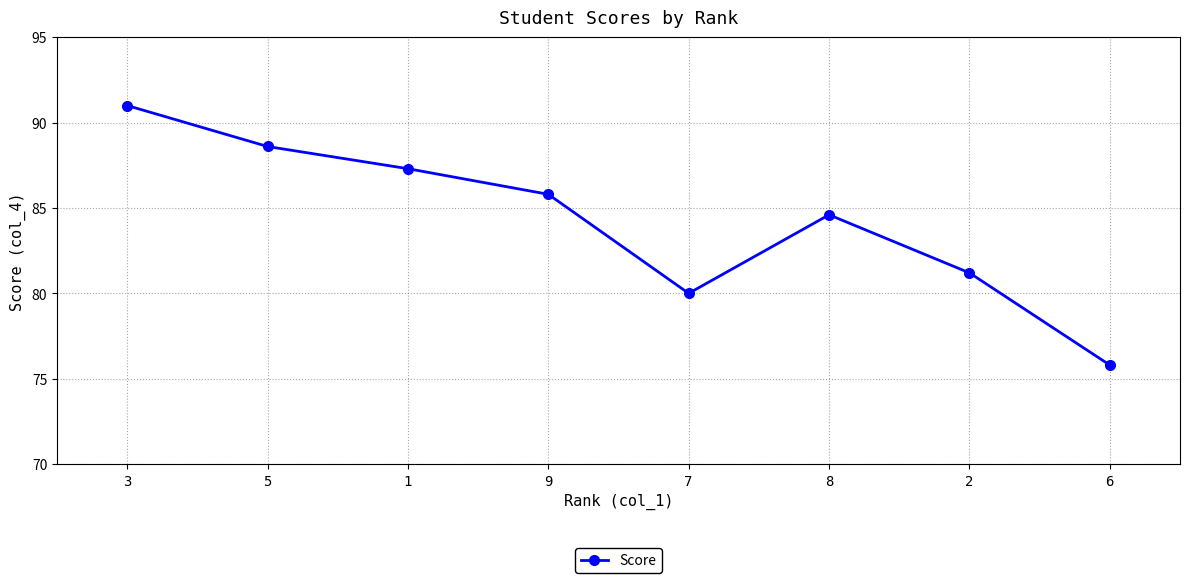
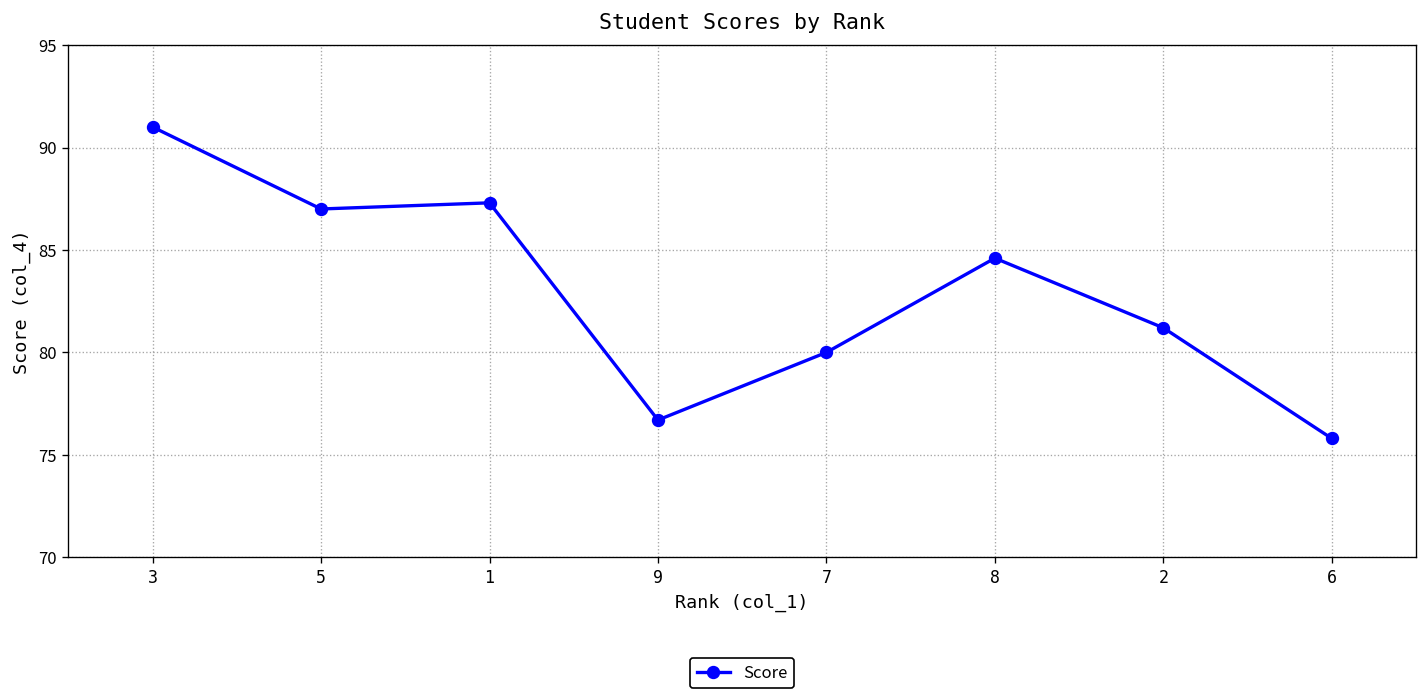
5: 88.6 -> 87.0
9: 85.8 -> 76.7
